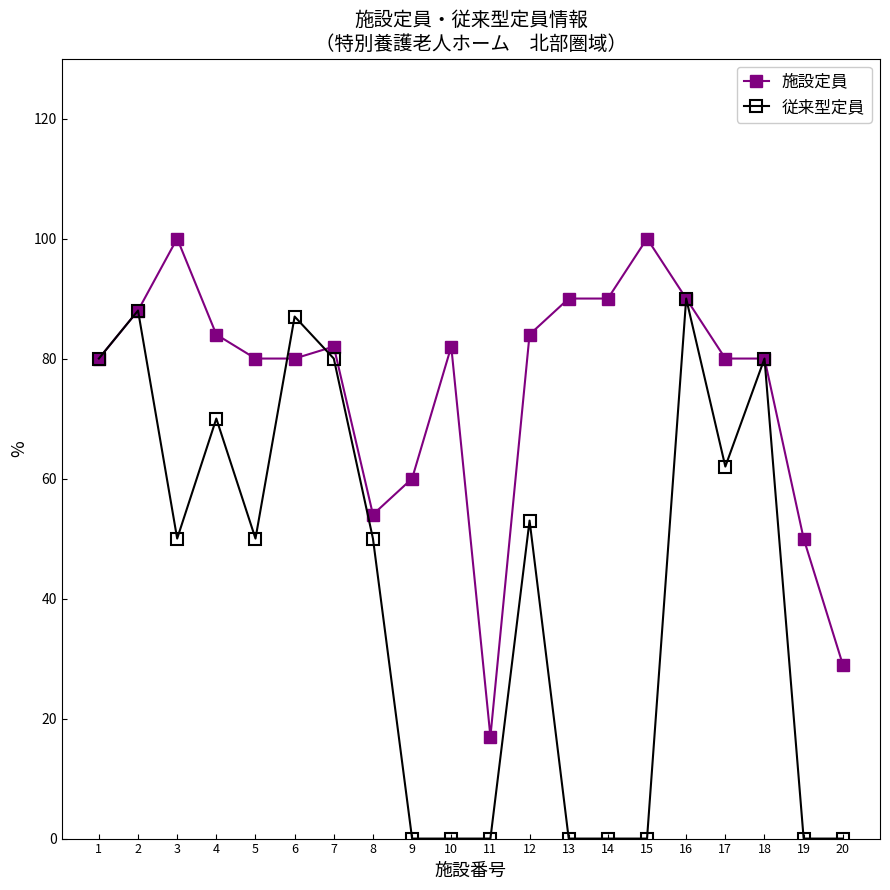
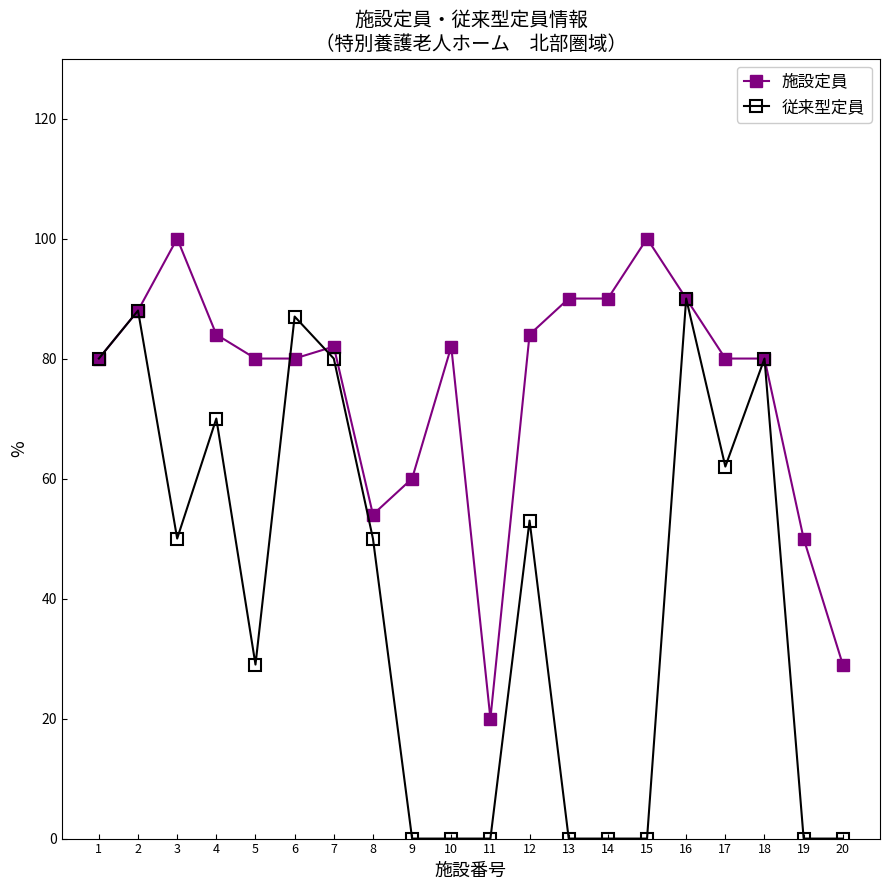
従来型定員, 5: 50 -> 29
施設定員, 11: 17 -> 20
